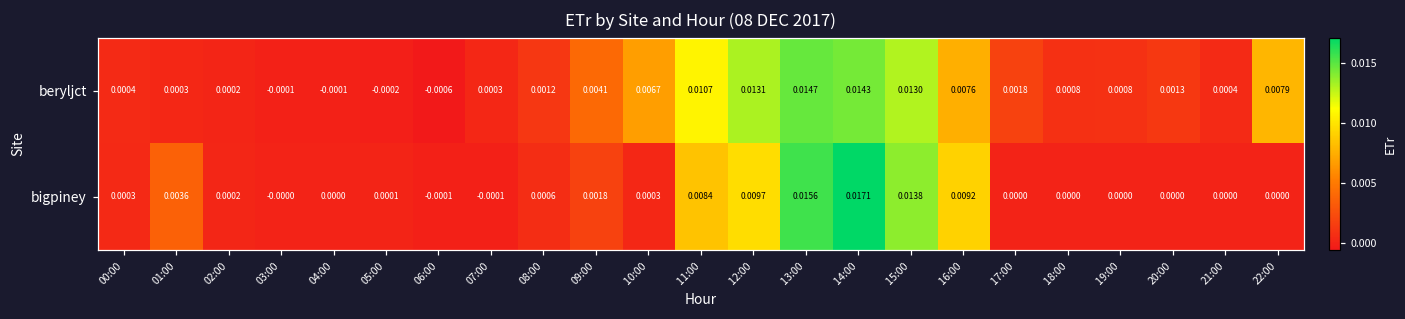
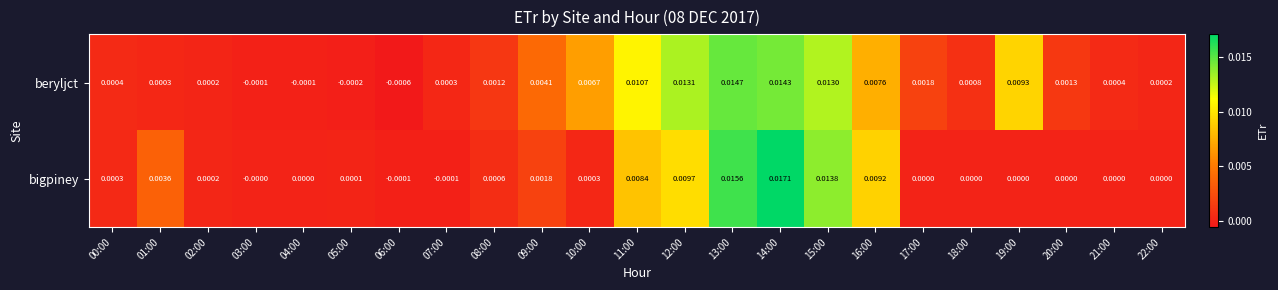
beryljct, 19:00: 0.0008 -> 0.0093
beryljct, 22:00: 0.0079 -> 0.0002
